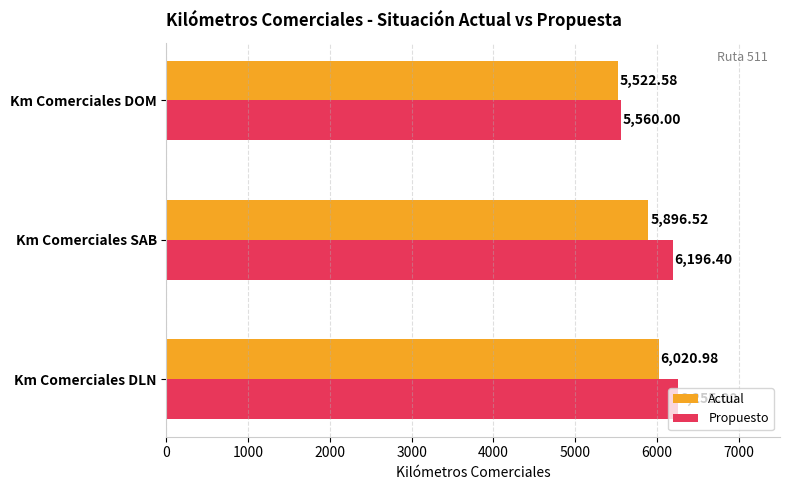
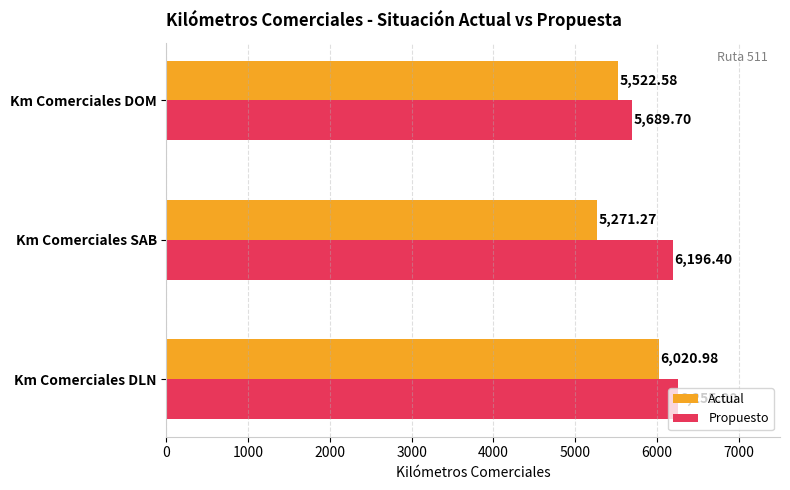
Propuesto, Km Comerciales DOM: 5,560.00 -> 5,689.70
Actual, Km Comerciales SAB: 5,896.52 -> 5,271.27
